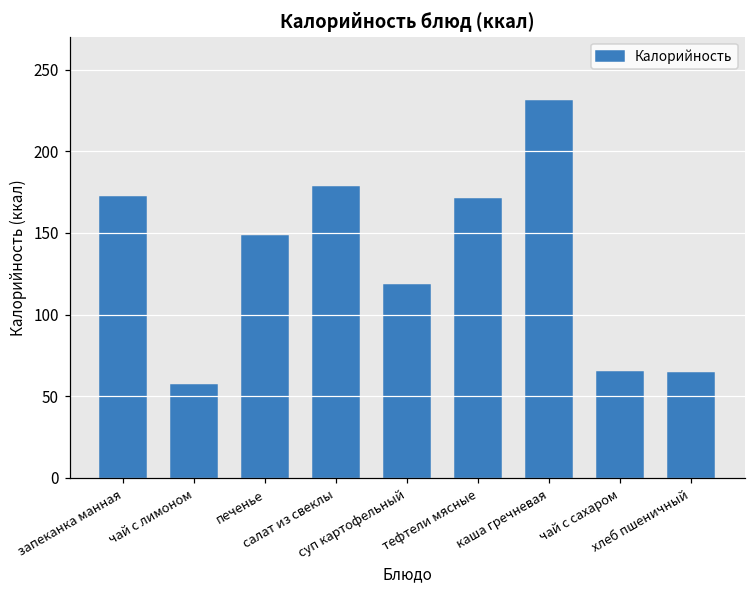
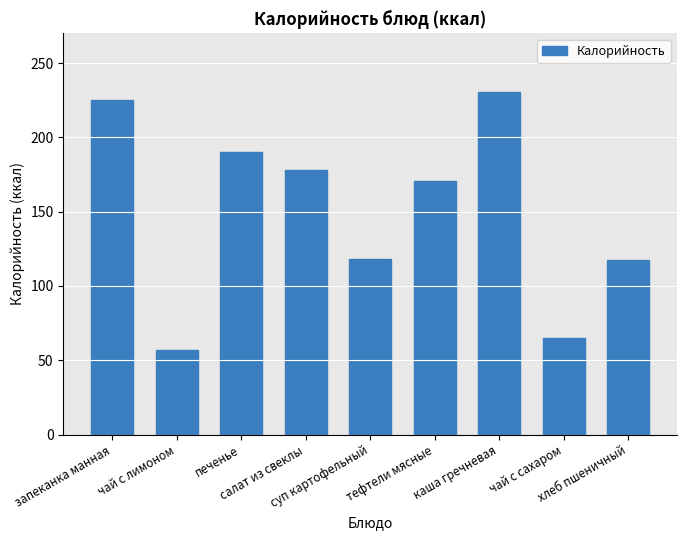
запеканка манная: 172 -> 225
печенье: 148 -> 190
хлеб пшеничный: 64 -> 117
